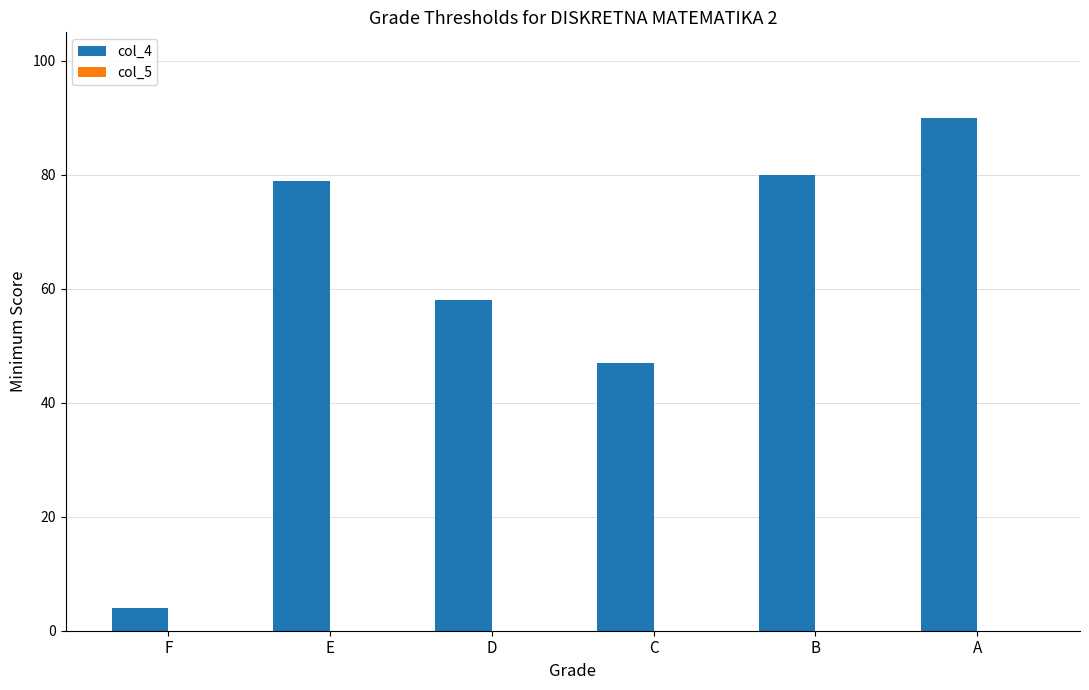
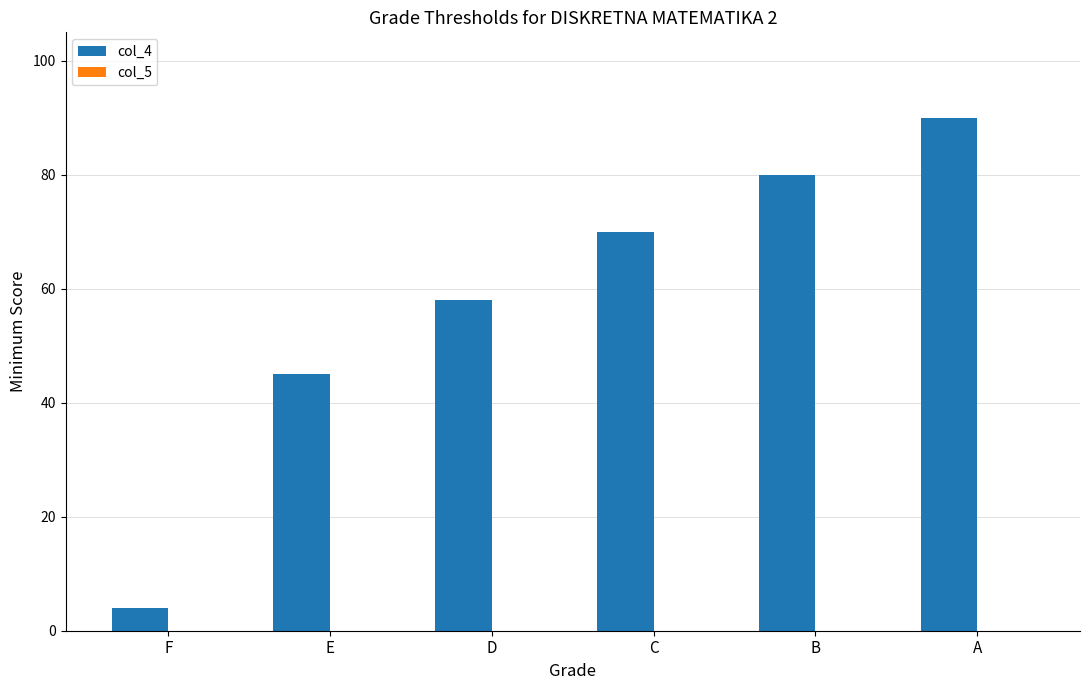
col_4, E: 79 -> 45
col_4, C: 47 -> 70
